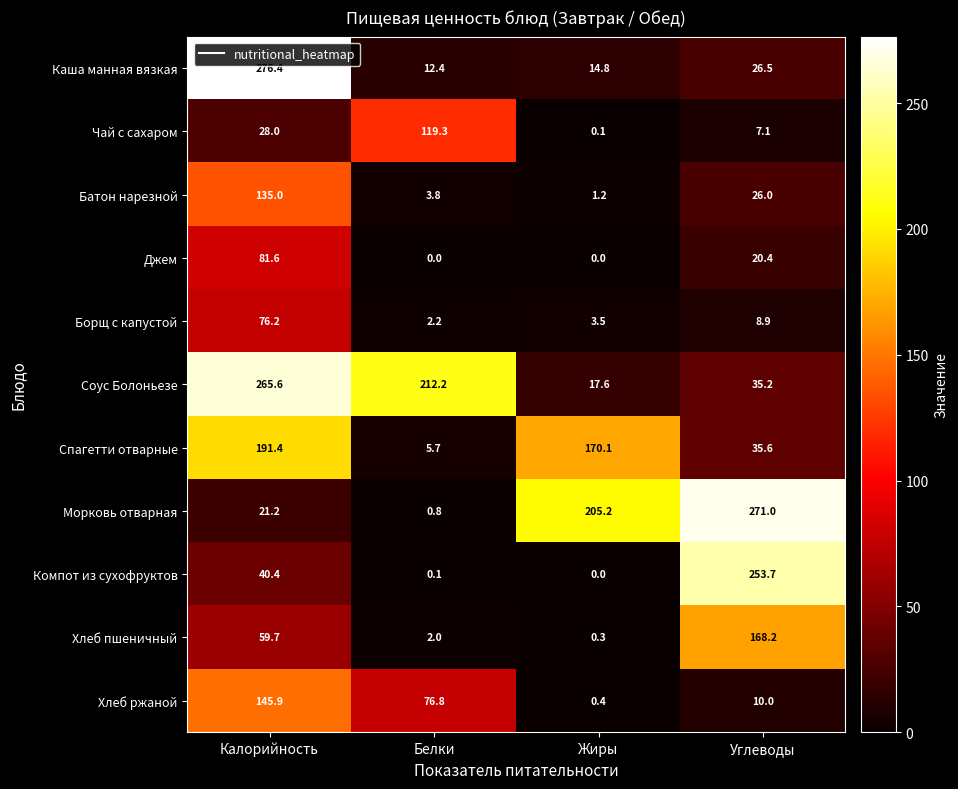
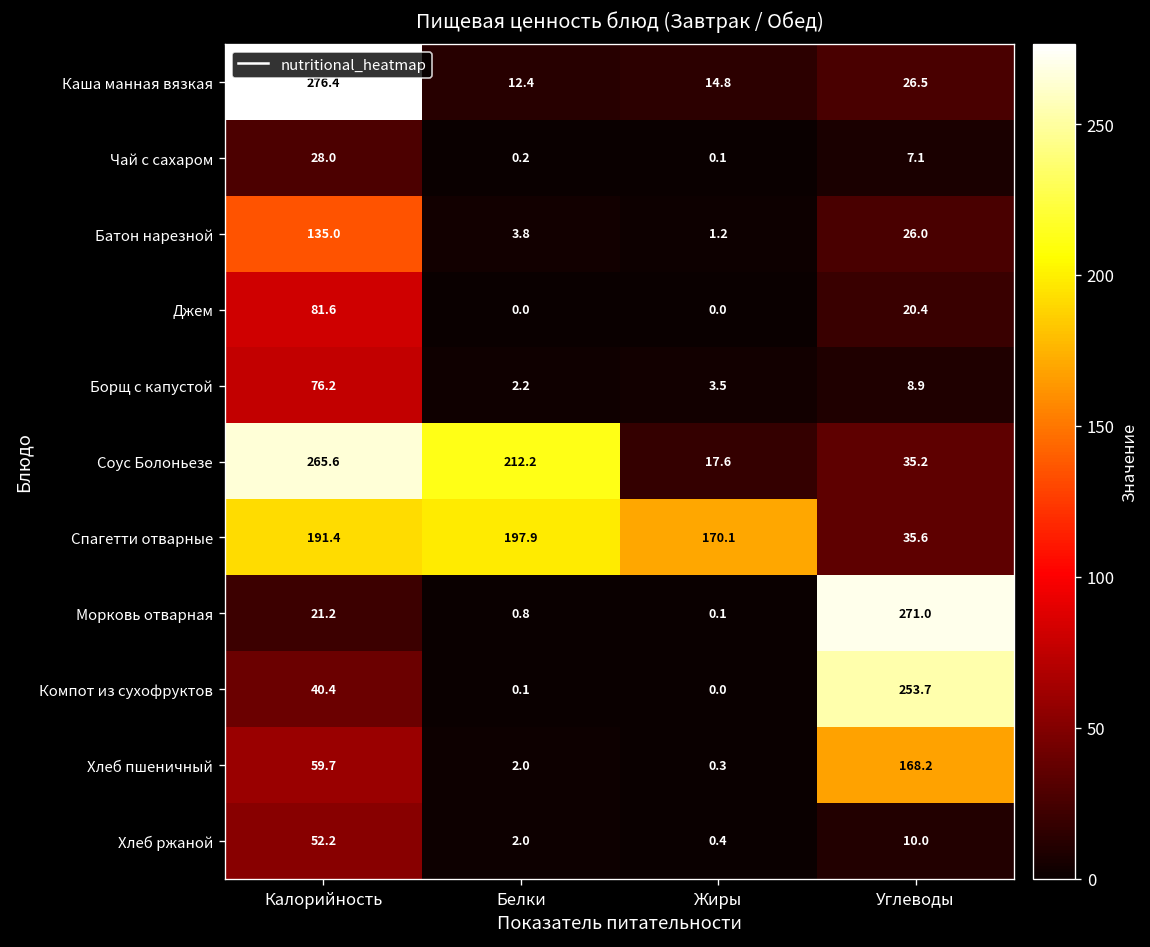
Чай с сахаром, Белки: 119.3 -> 0.2
Спагетти отварные, Белки: 5.7 -> 197.9
Морковь отварная, Жиры: 205.2 -> 0.1
Хлеб ржаной, Калорийность: 145.9 -> 52.2
Хлеб ржаной, Белки: 76.8 -> 2.0
